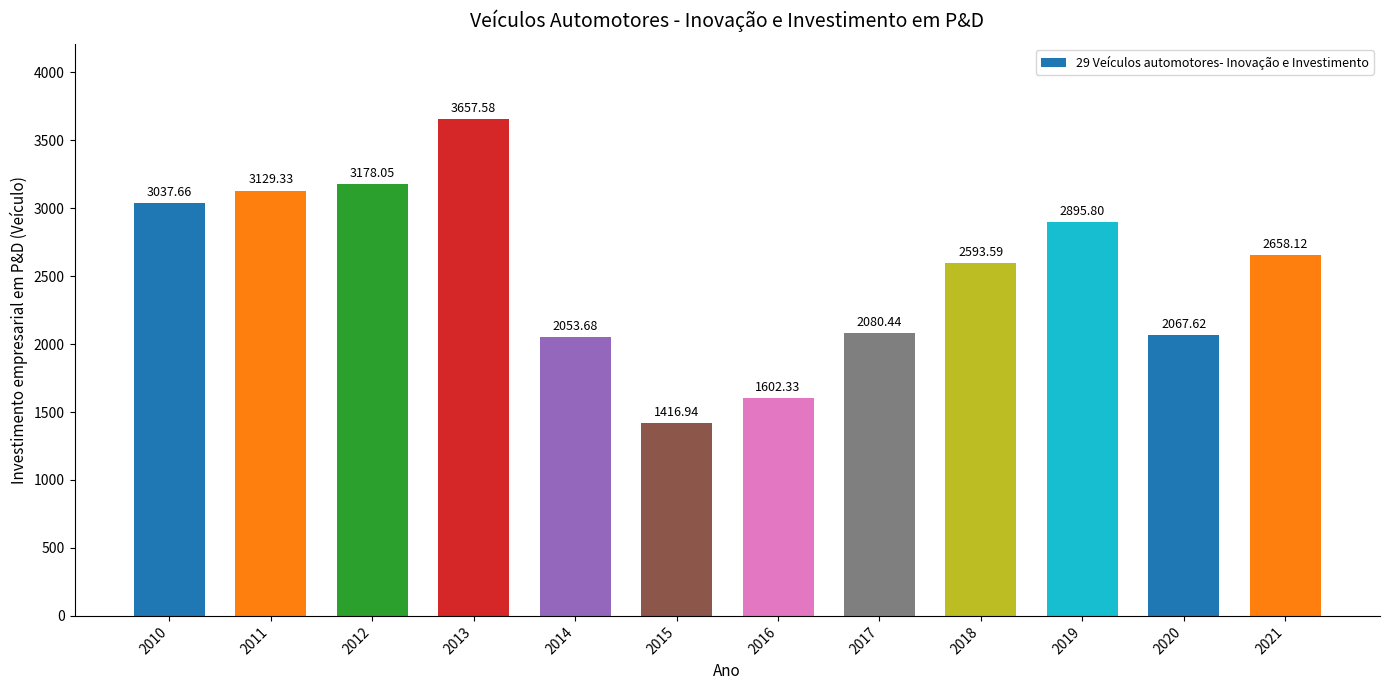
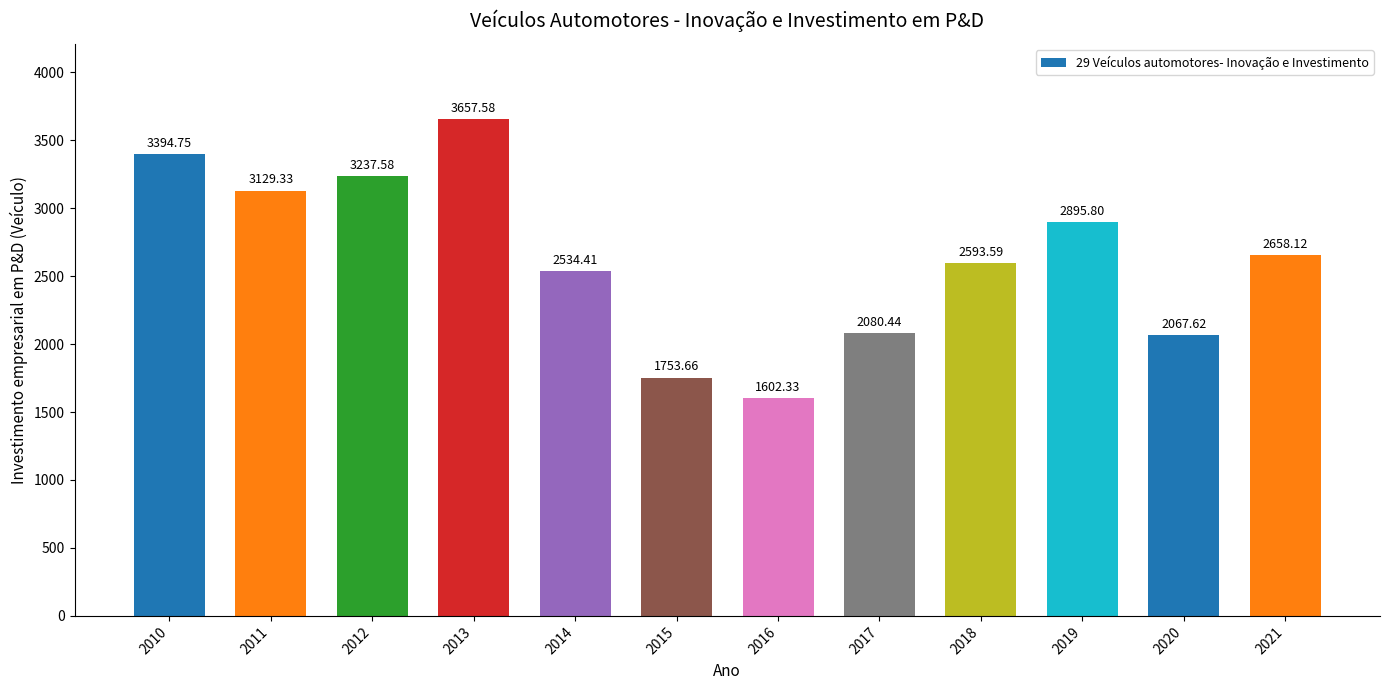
2010: 3037.66 -> 3394.75
2012: 3178.05 -> 3237.58
2014: 2053.68 -> 2534.41
2015: 1416.94 -> 1753.66
